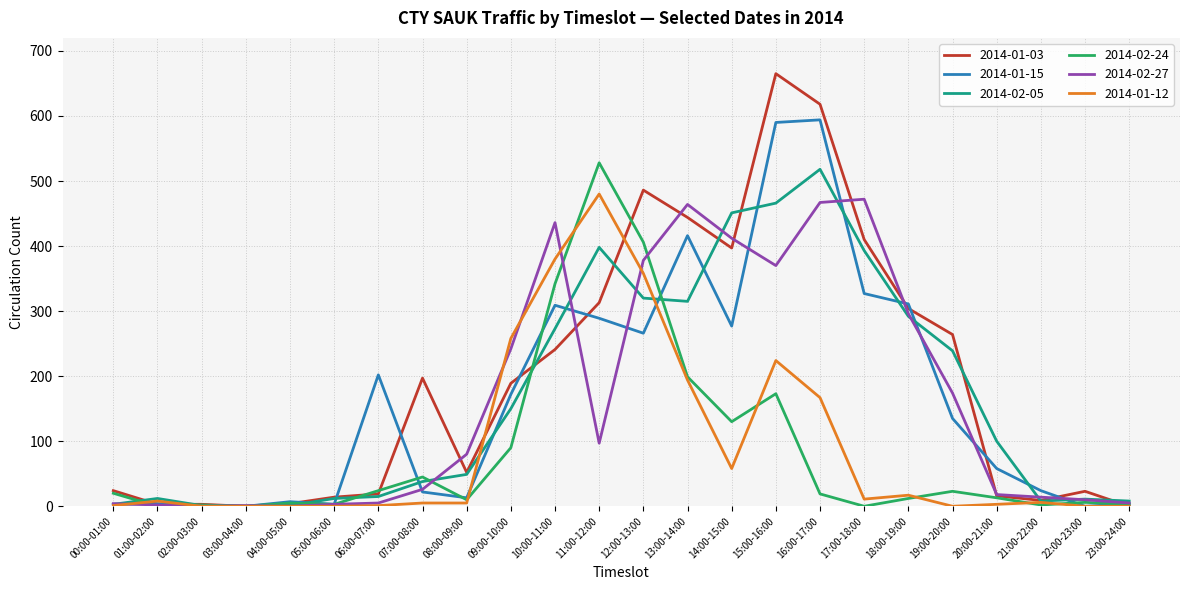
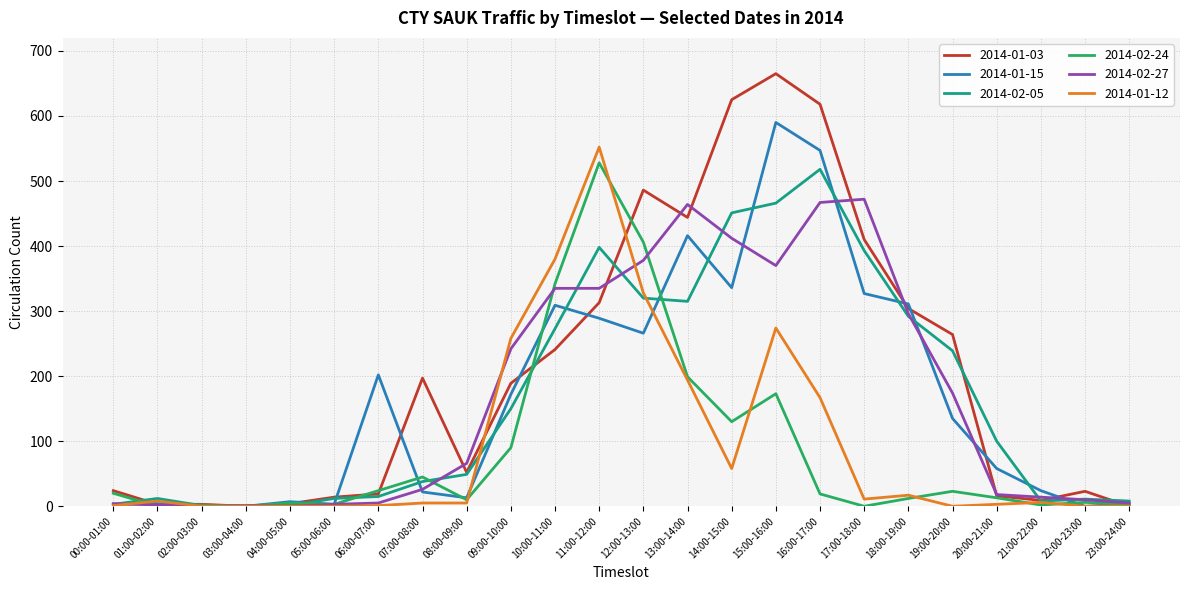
2014-02-27, 08:00-09:00: 80 -> 70
2014-02-27, 10:00-11:00: 440 -> 340
2014-02-27, 11:00-12:00: 100 -> 340
2014-01-12, 11:00-12:00: 480 -> 550
2014-01-12, 12:00-13:00: 360 -> 330
2014-01-03, 14:00-15:00: 400 -> 630
2014-01-15, 14:00-15:00: 280 -> 340
2014-01-12, 15:00-16:00: 220 -> 270
2014-01-15, 16:00-17:00: 590 -> 550
